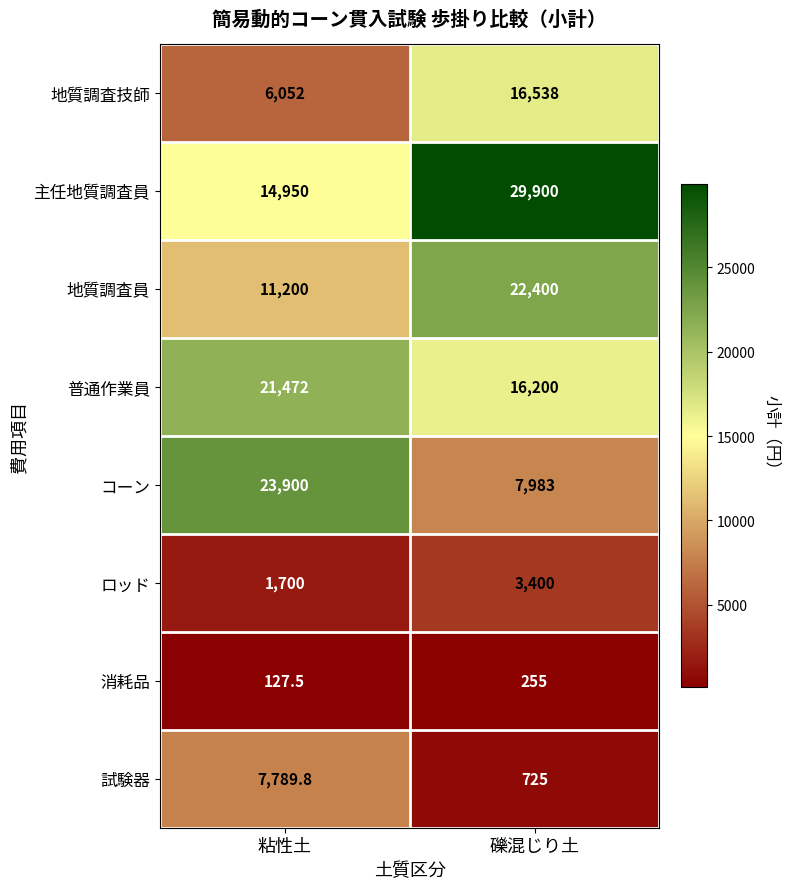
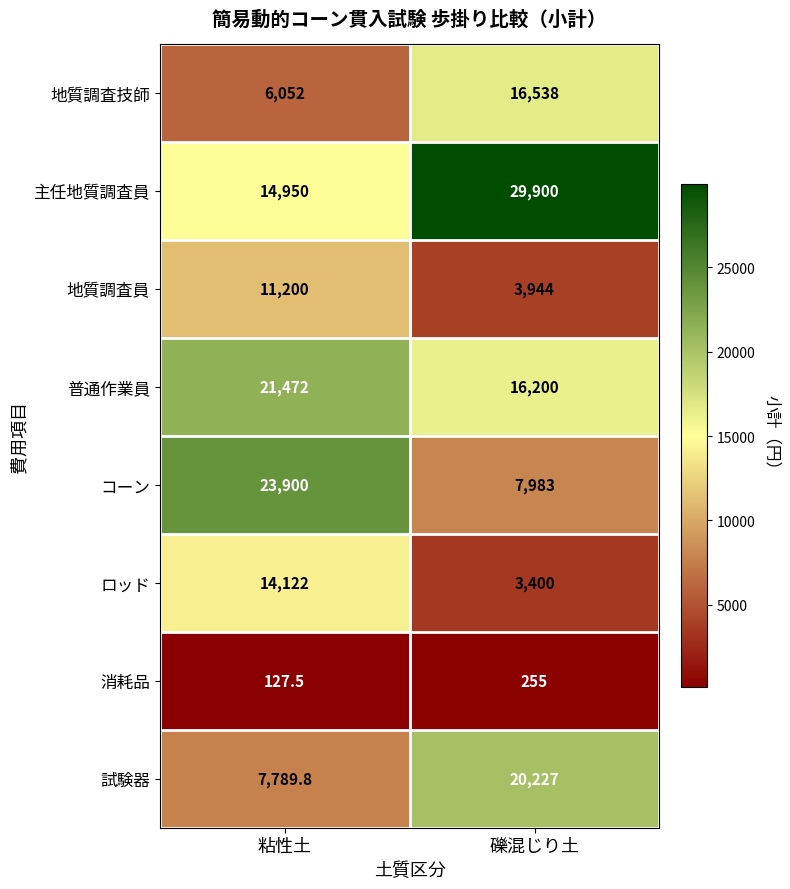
地質調査員, 礫混じり土: 22,400 -> 3,944
ロッド, 粘性土: 1,700 -> 14,122
試験器, 礫混じり土: 725 -> 20,227
